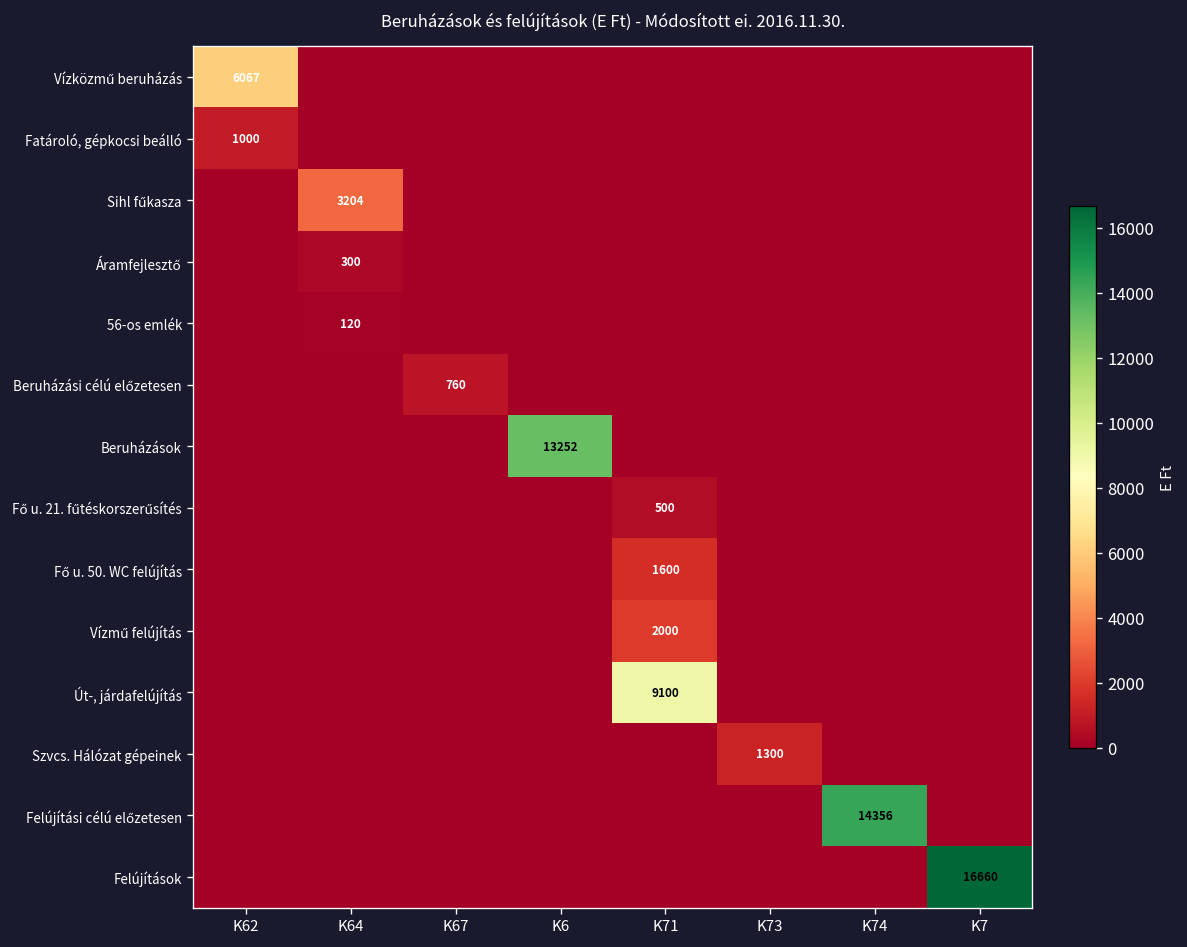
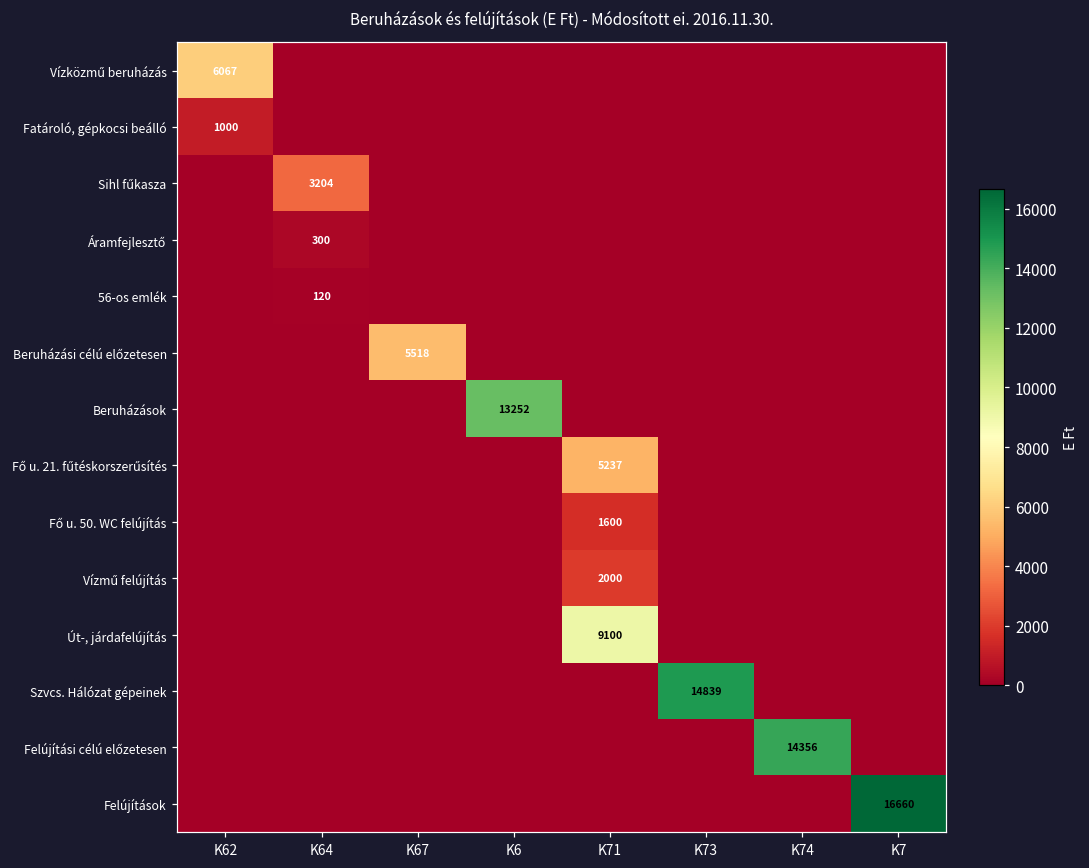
Beruházási célú előzetesen, K67: 760 -> 5518
Fő u. 21. fűtéskorszerűsítés, K71: 500 -> 5237
Szvcs. Hálózat gépeinek, K73: 1300 -> 14839
